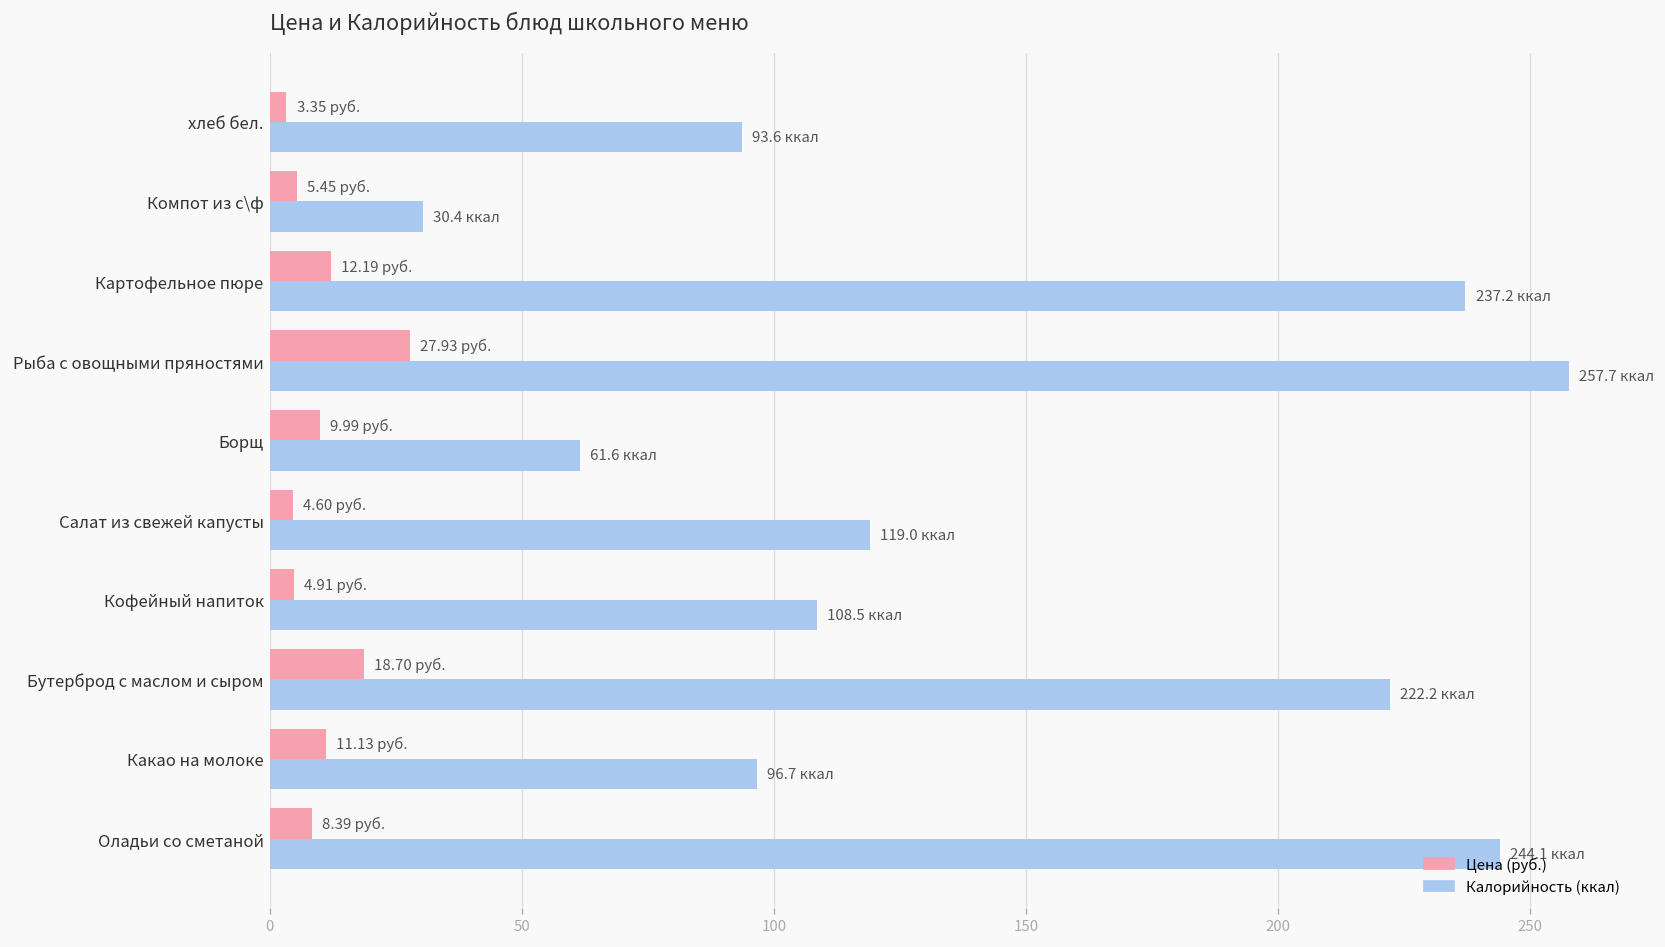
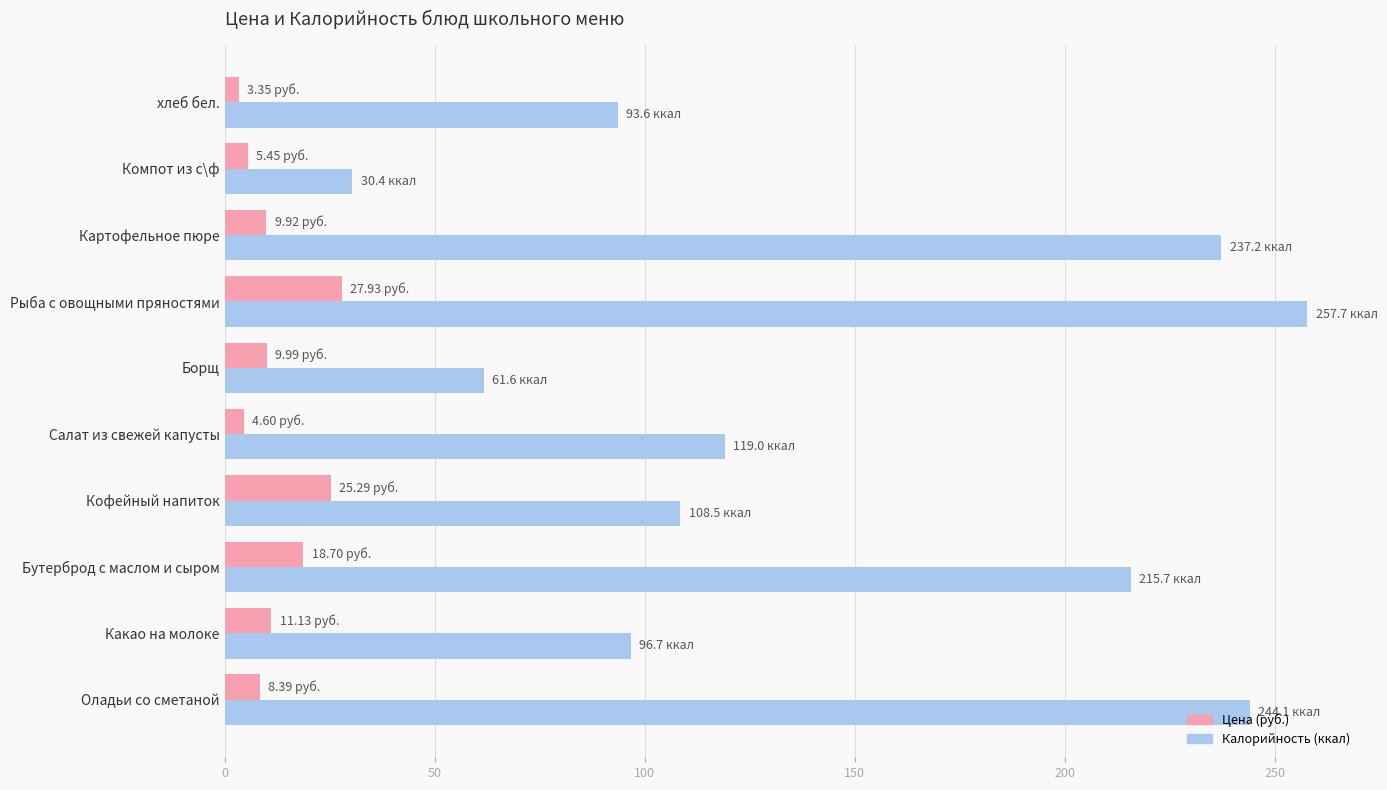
Цена (руб.), Картофельное пюре: 12.19 -> 9.92
Цена (руб.), Кофейный напиток: 4.91 -> 25.29
Калорийность (ккал), Бутерброд с маслом и сыром: 222.2 -> 215.7
